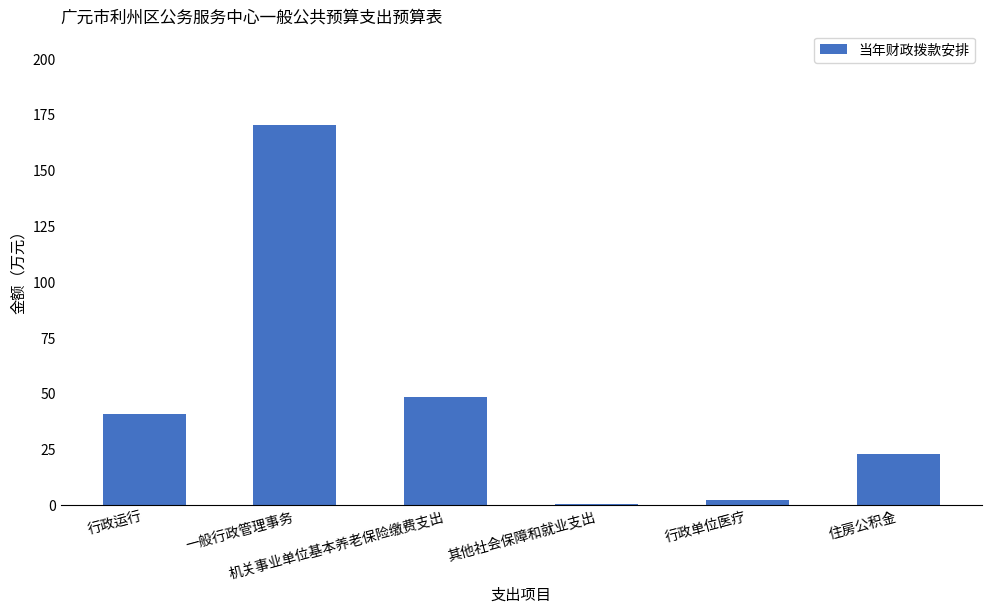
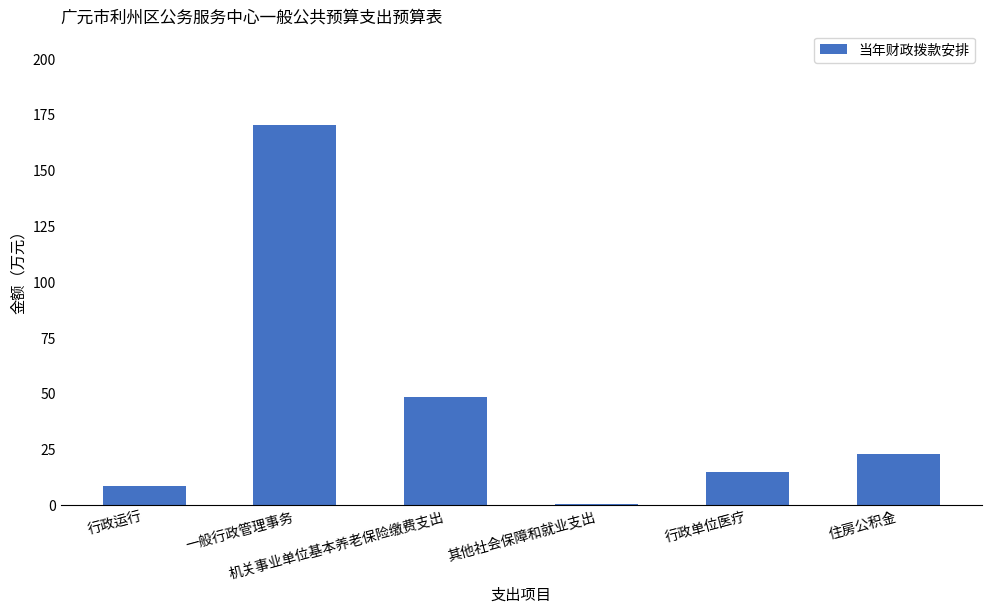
行政运行: 41 -> 8
行政单位医疗: 2 -> 15
